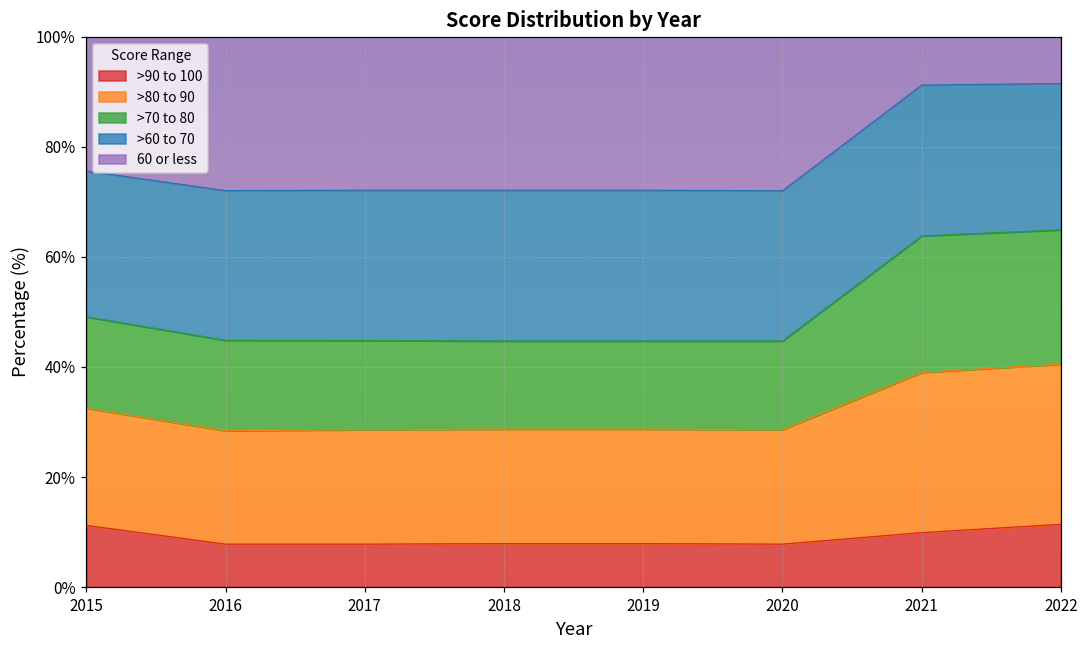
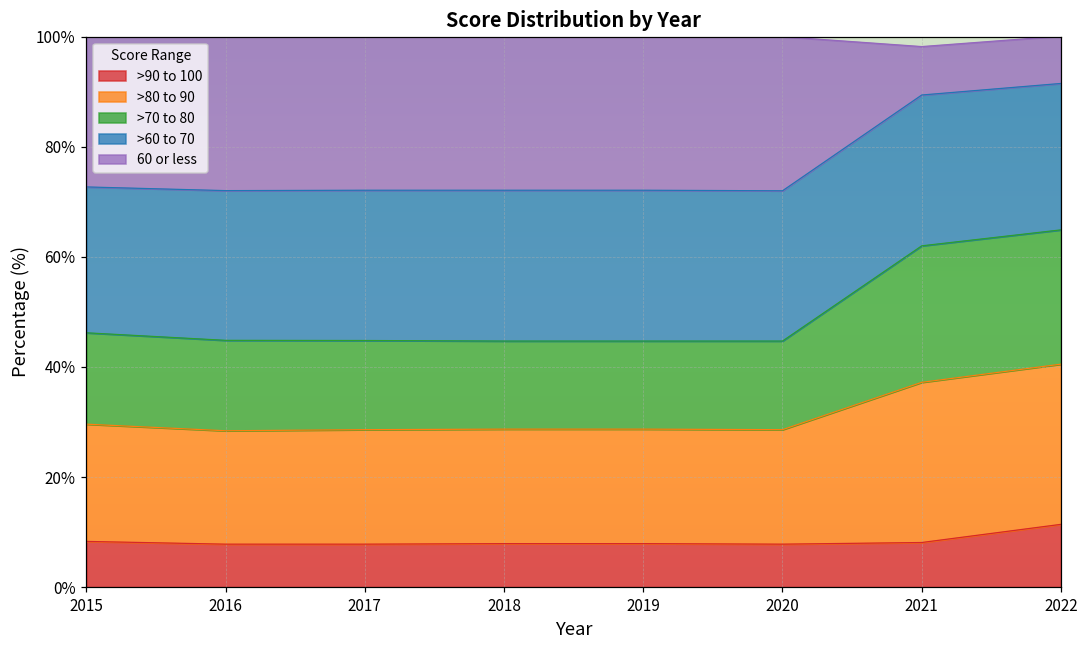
>90 to 100, 2015: 11% -> 8%
>90 to 100, 2021: 10% -> 8%
